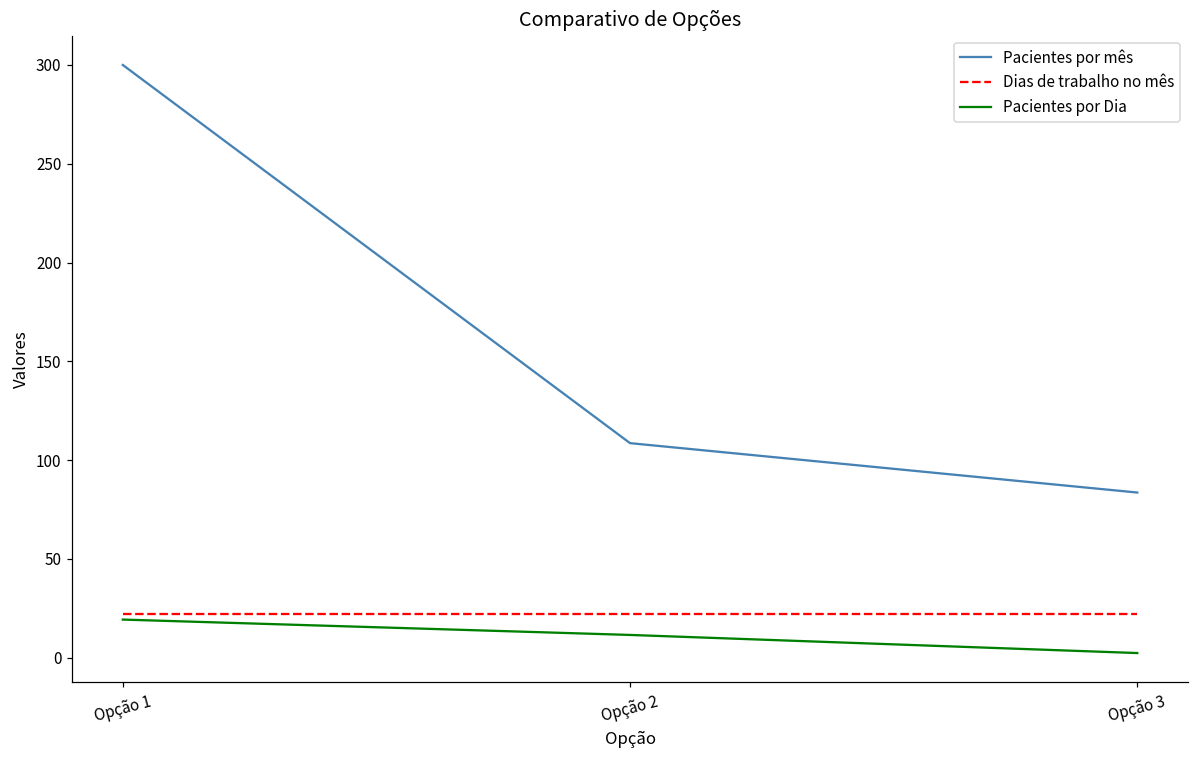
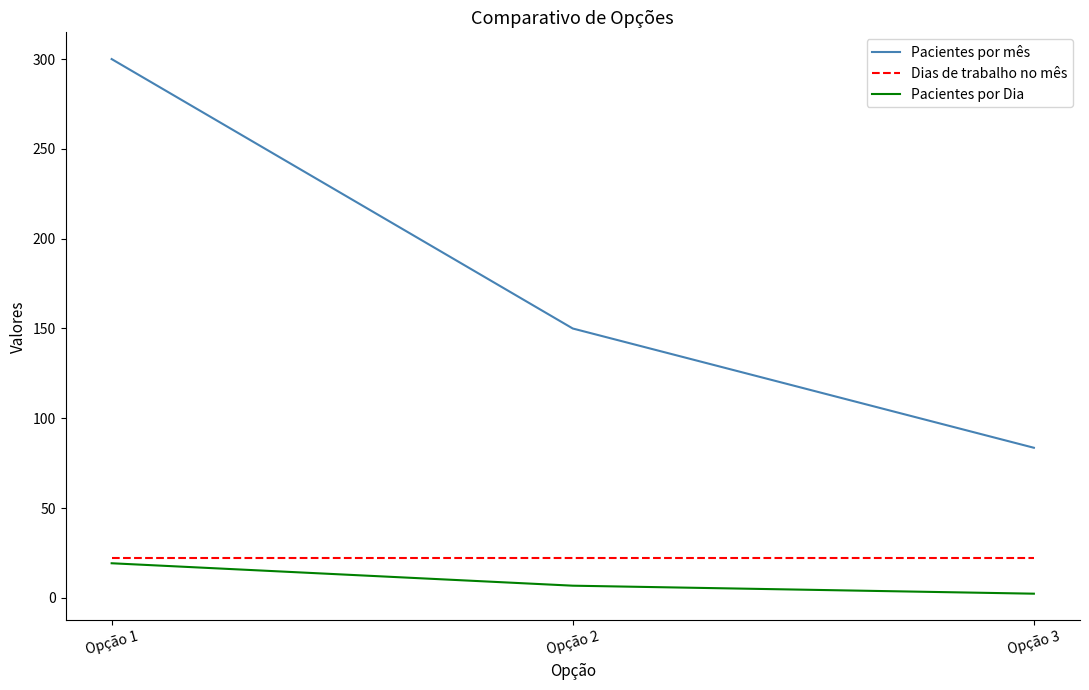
Pacientes por mês, Opção 2: 109 -> 150
Pacientes por Dia, Opção 2: 12 -> 7
